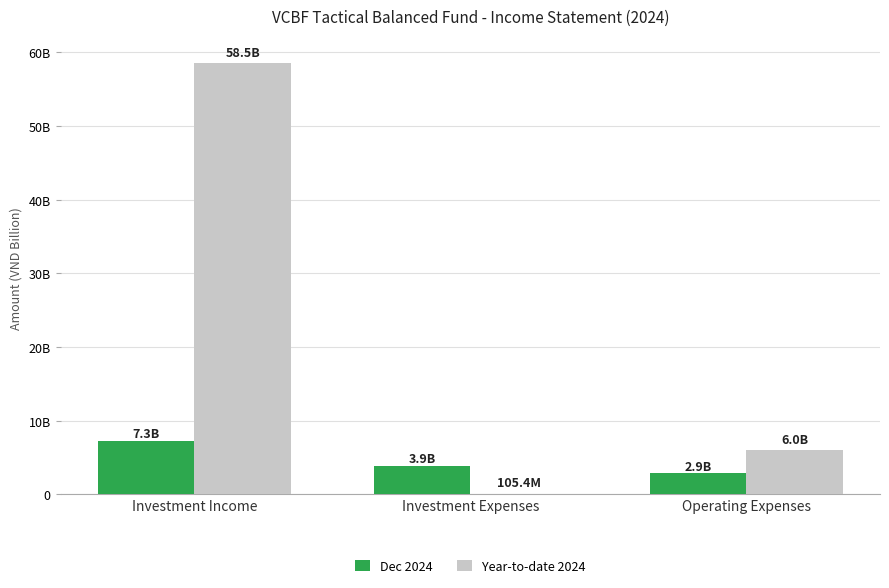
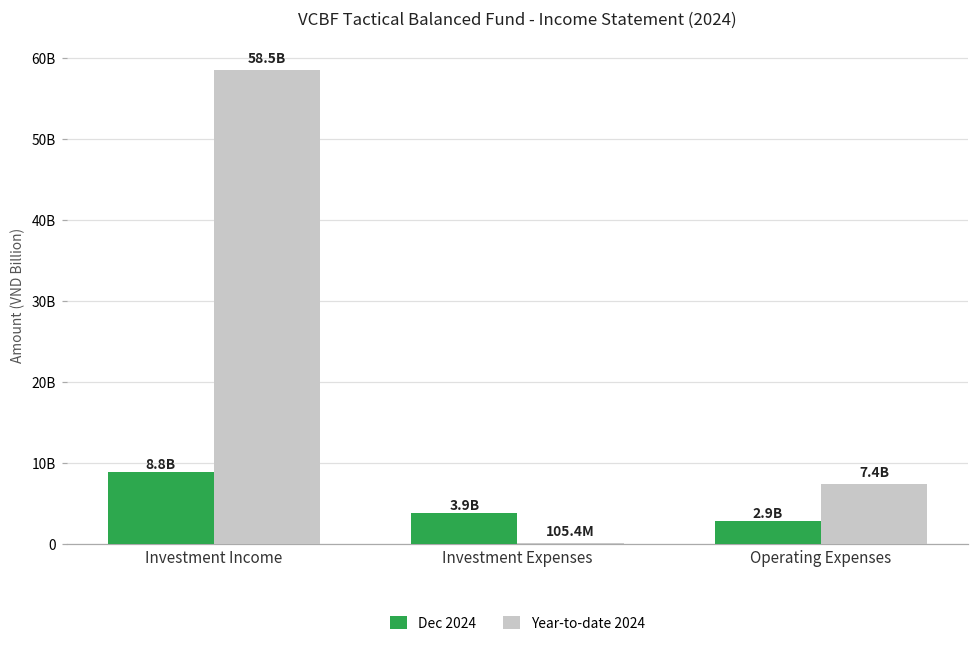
Dec 2024, Investment Income: 7.3B -> 8.8B
Year-to-date 2024, Operating Expenses: 6.0B -> 7.4B
